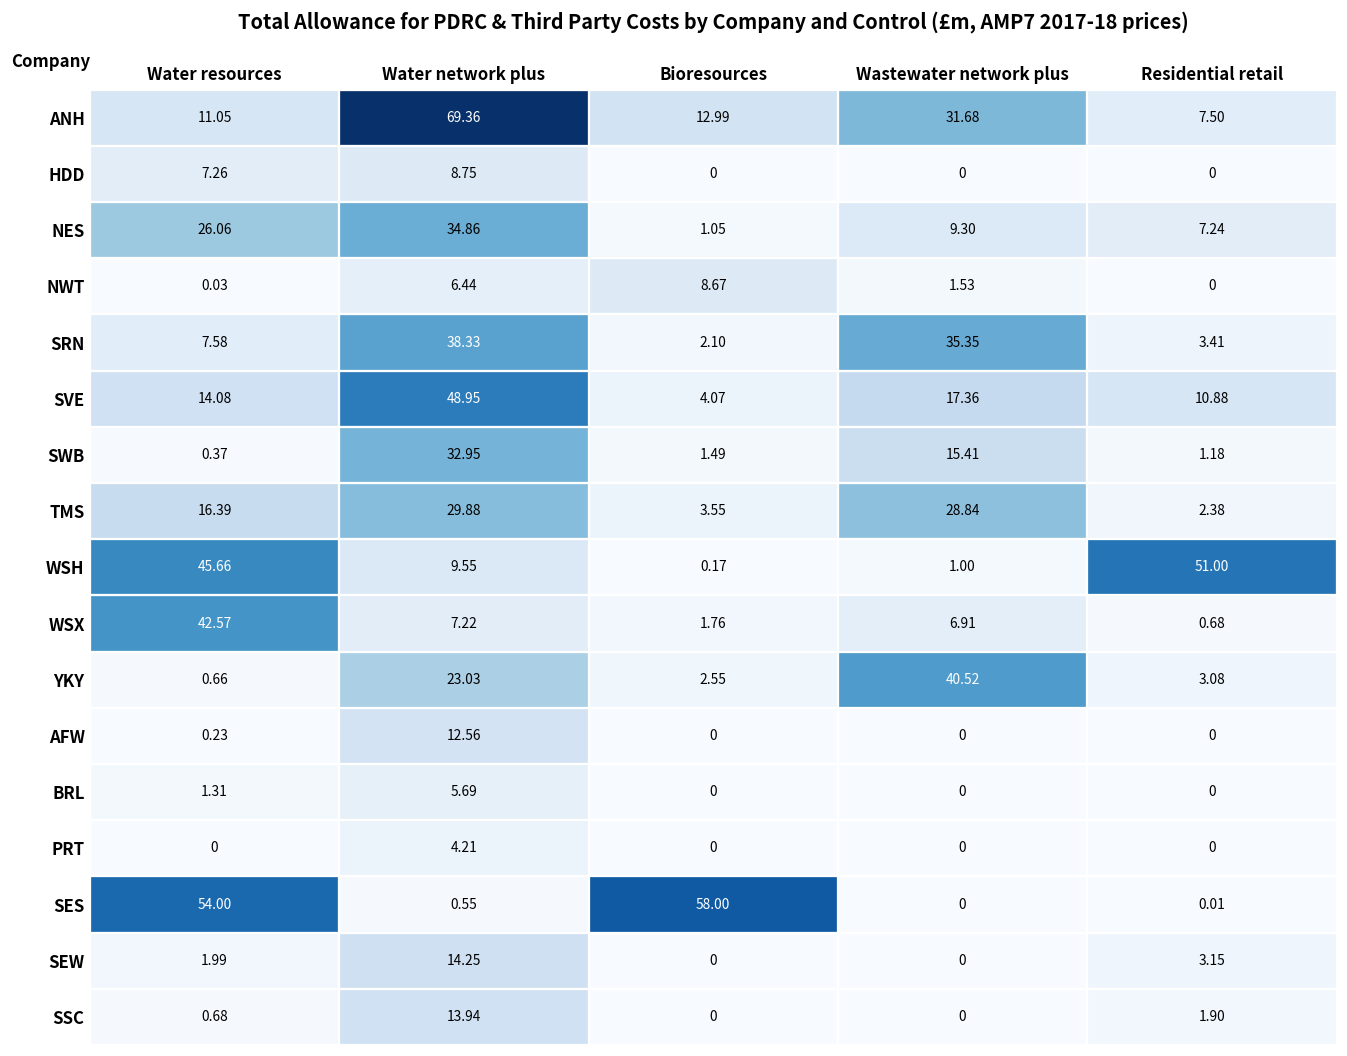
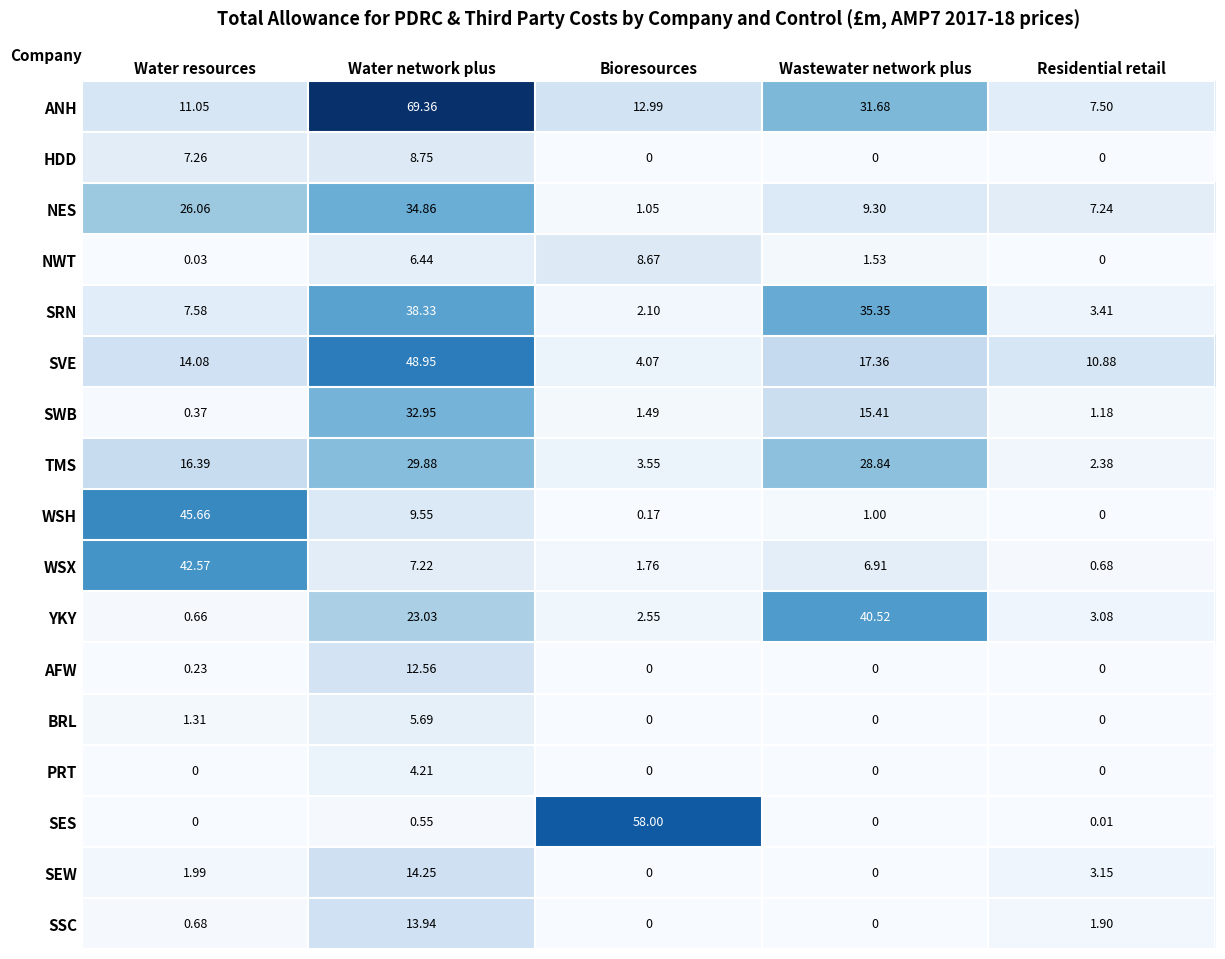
WSH, Residential retail: 51.00 -> 0
SES, Water resources: 54.00 -> 0
